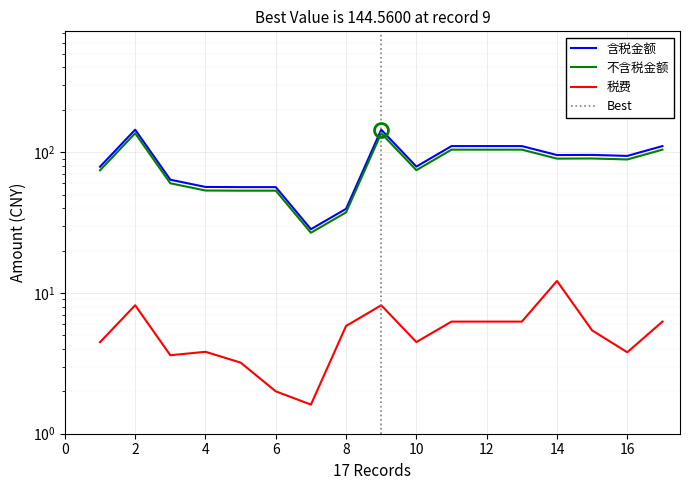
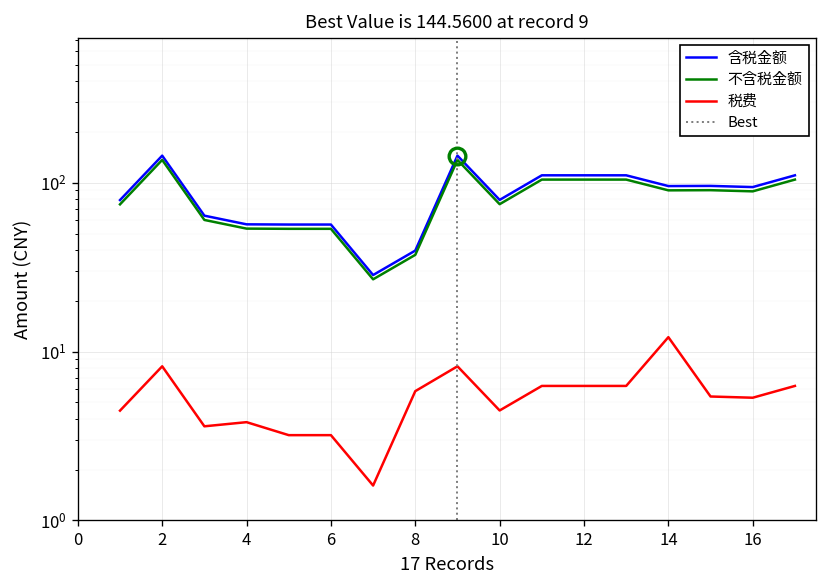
税费, 6: 2.0 -> 3.2
税费, 16: 3.8 -> 5.3
